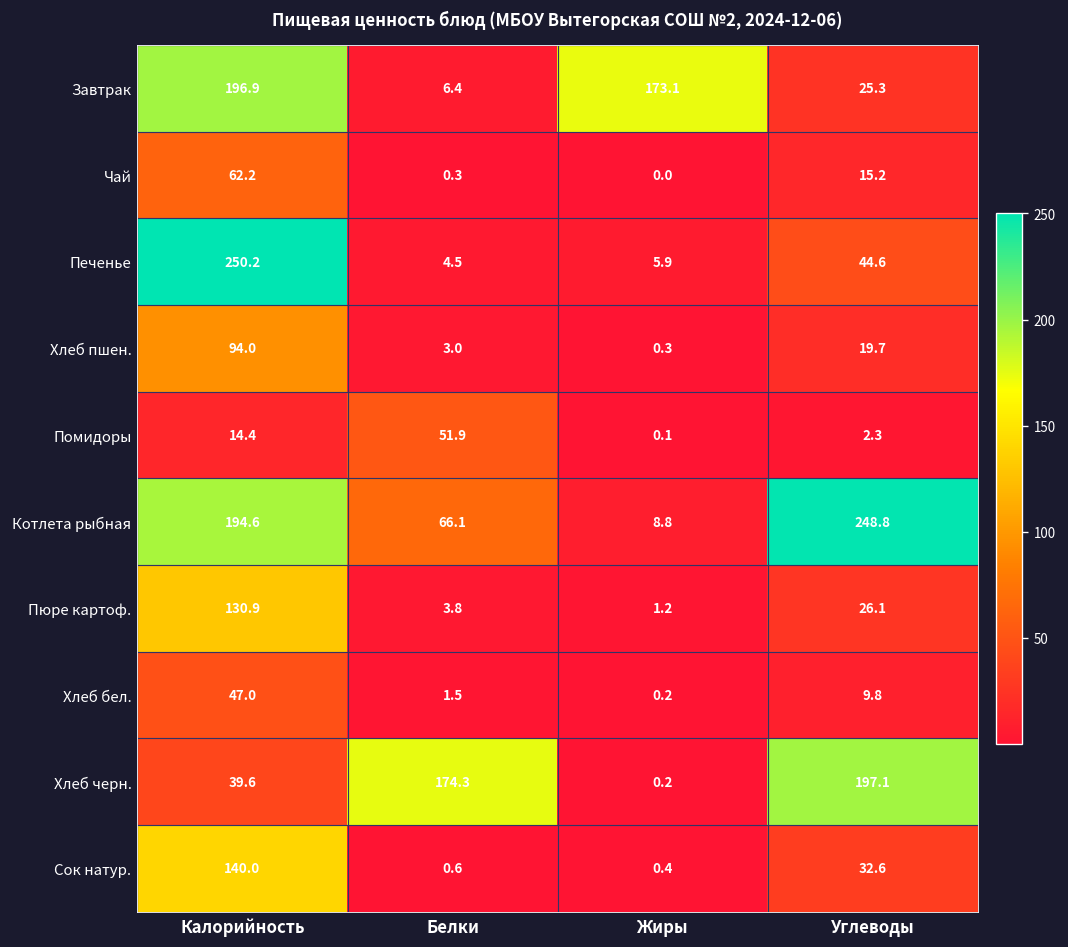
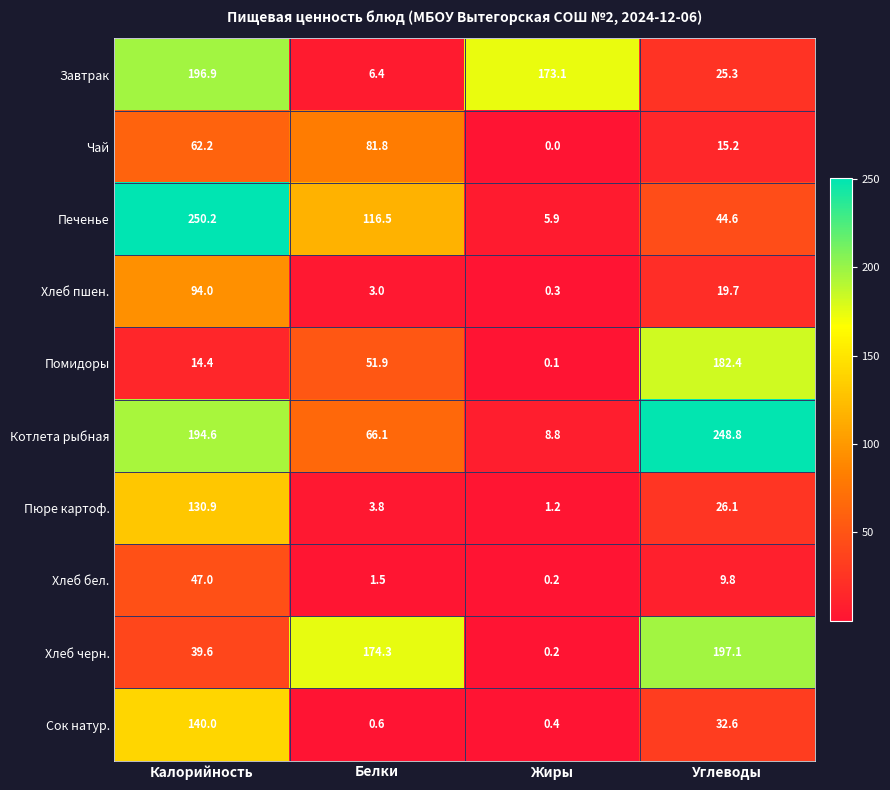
Чай, Белки: 0.3 -> 81.8
Печенье, Белки: 4.5 -> 116.5
Помидоры, Углеводы: 2.3 -> 182.4
